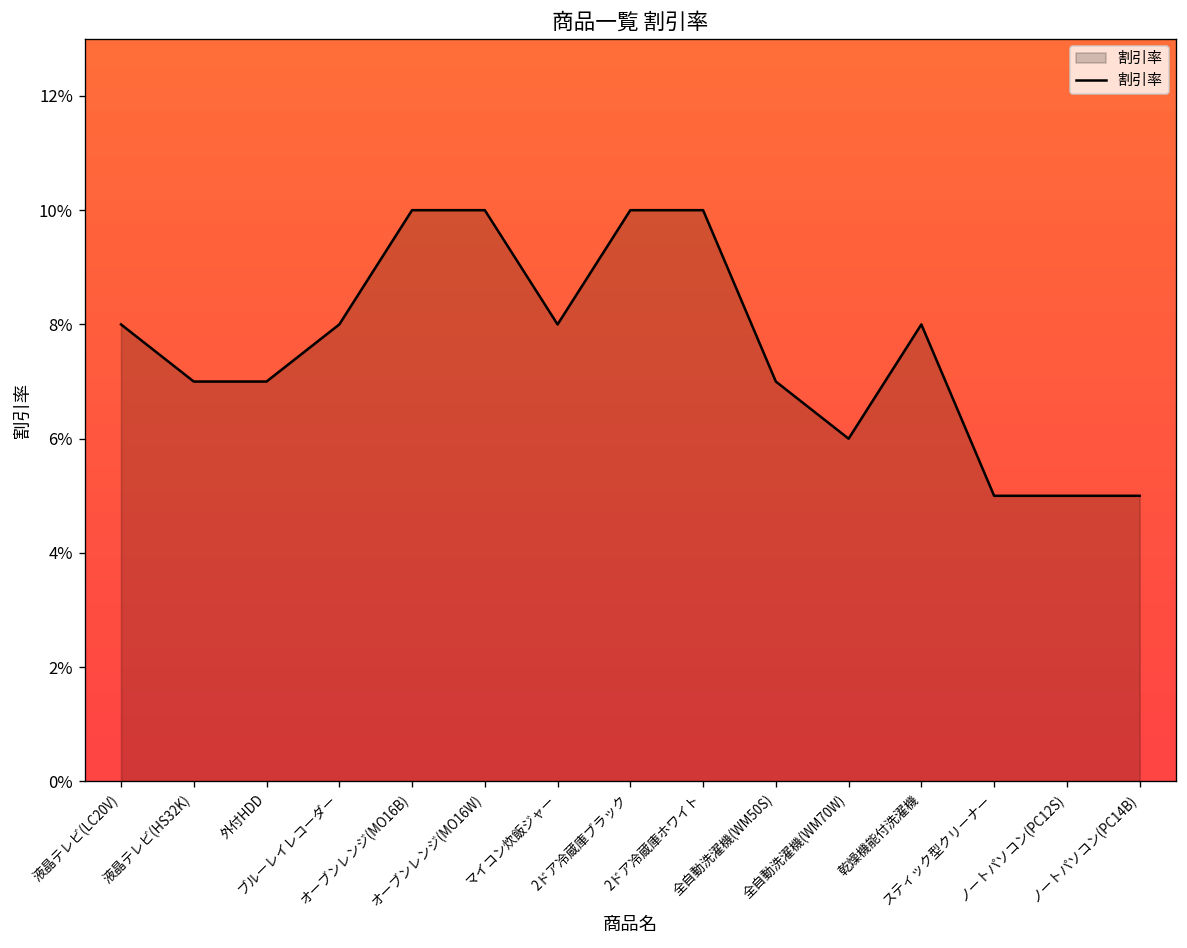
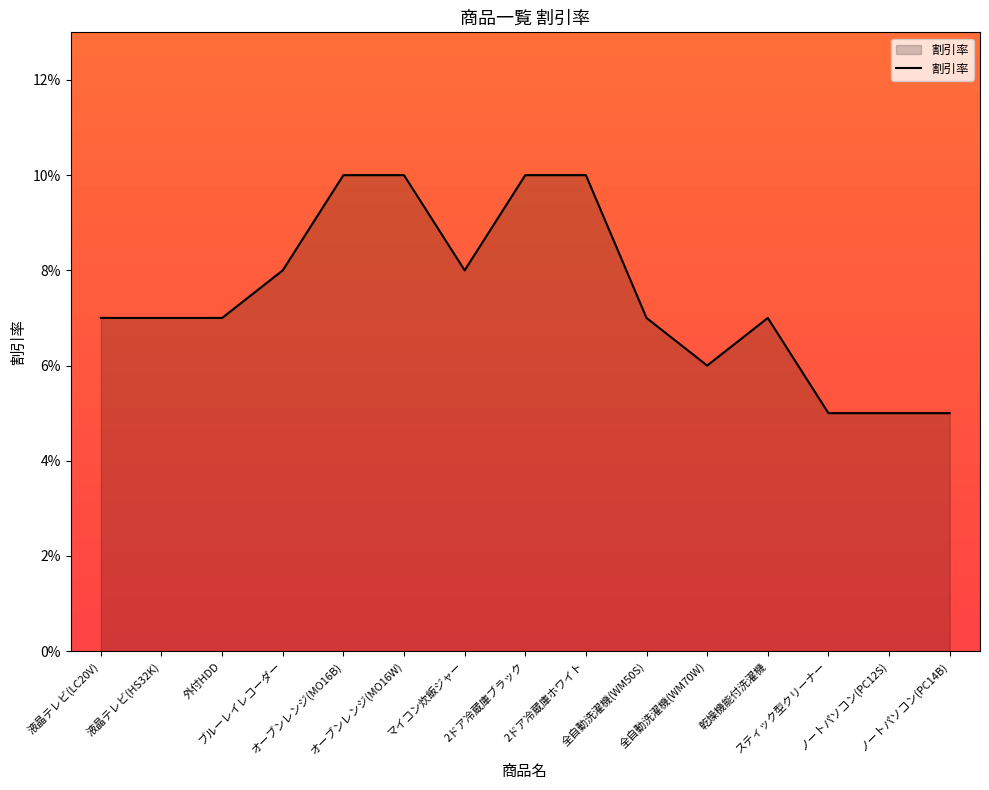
液晶テレビ(LC20V): 8.0% -> 7.0%
乾燥機能付洗濯機: 8.0% -> 7.0%
